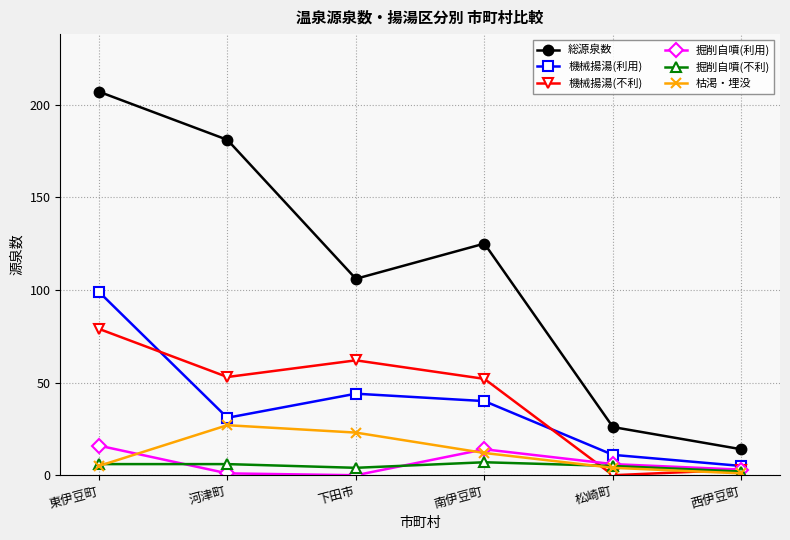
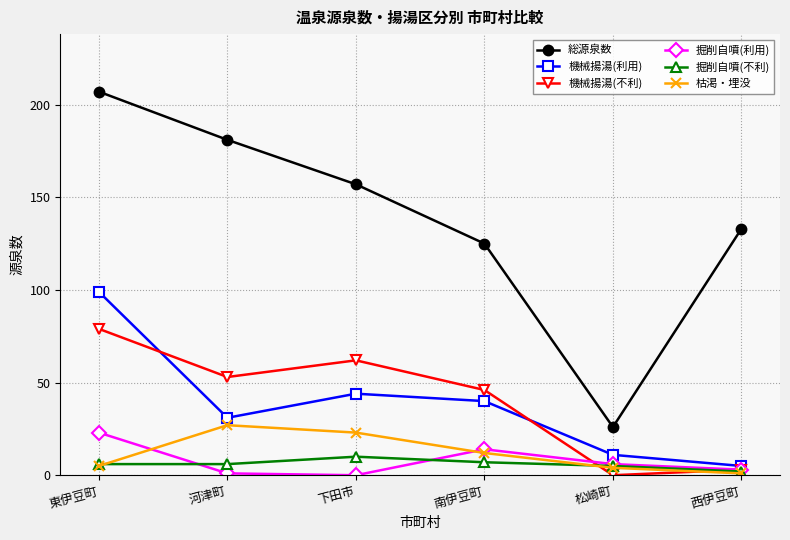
掘削自噴(利用), 東伊豆町: 16 -> 23
総源泉数, 下田市: 106 -> 157
掘削自噴(不利), 下田市: 4 -> 10
機械揚湯(不利), 南伊豆町: 52 -> 46
総源泉数, 西伊豆町: 14 -> 133
